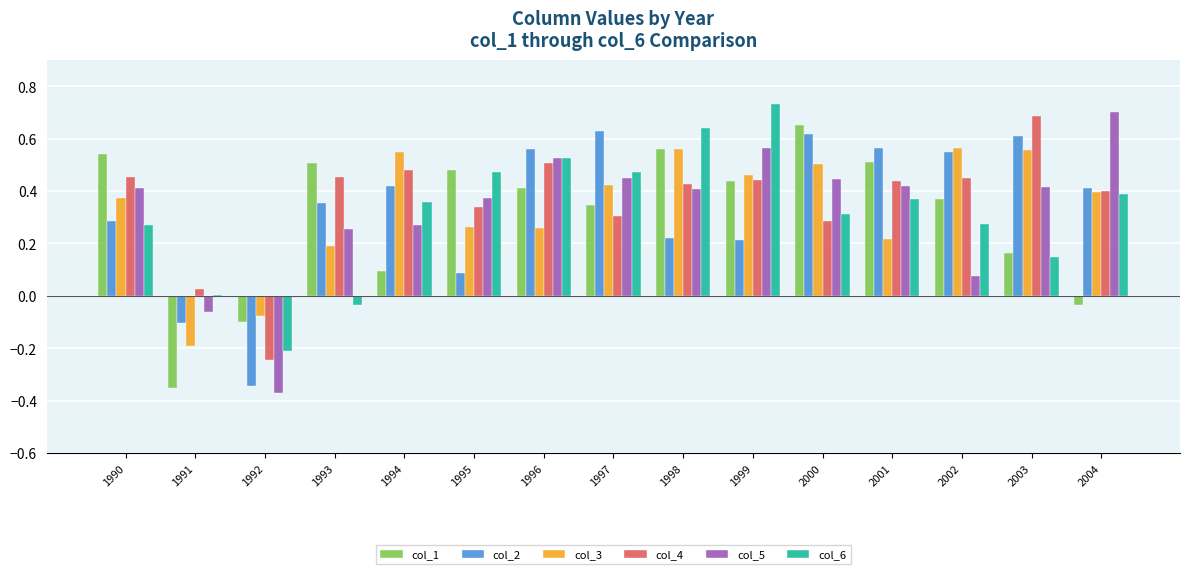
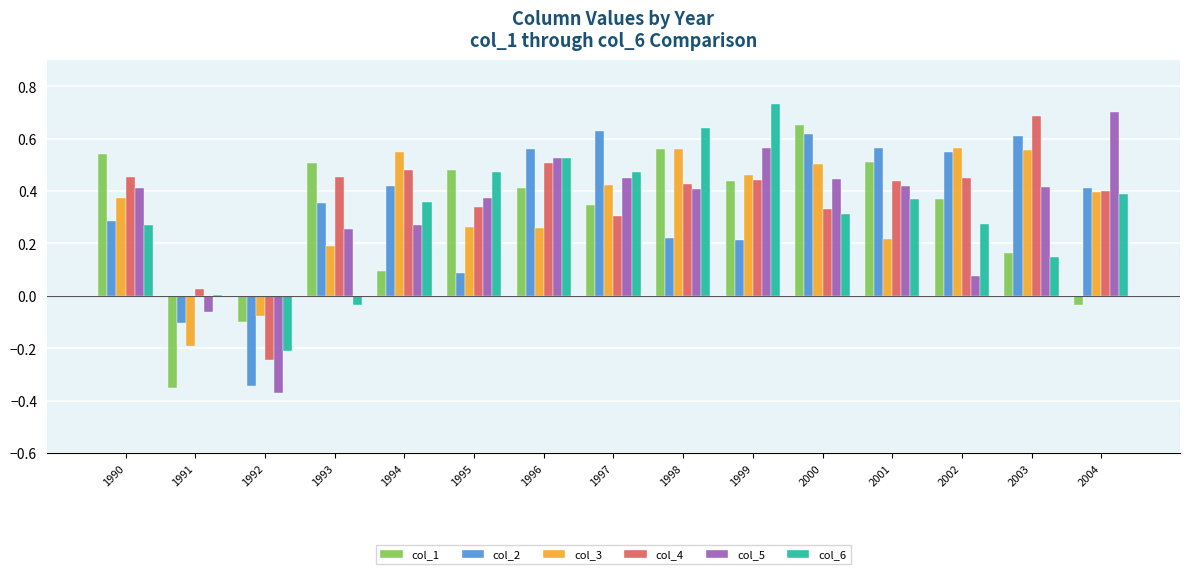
col_4, 2000: 0.28 -> 0.33
